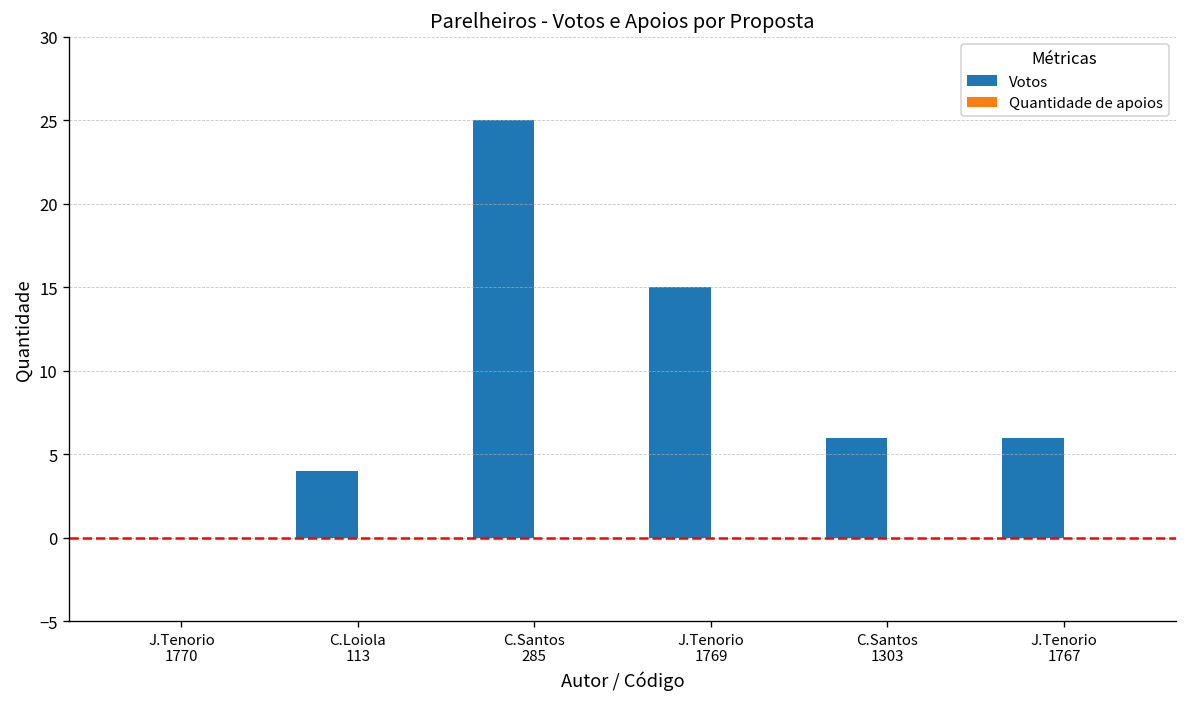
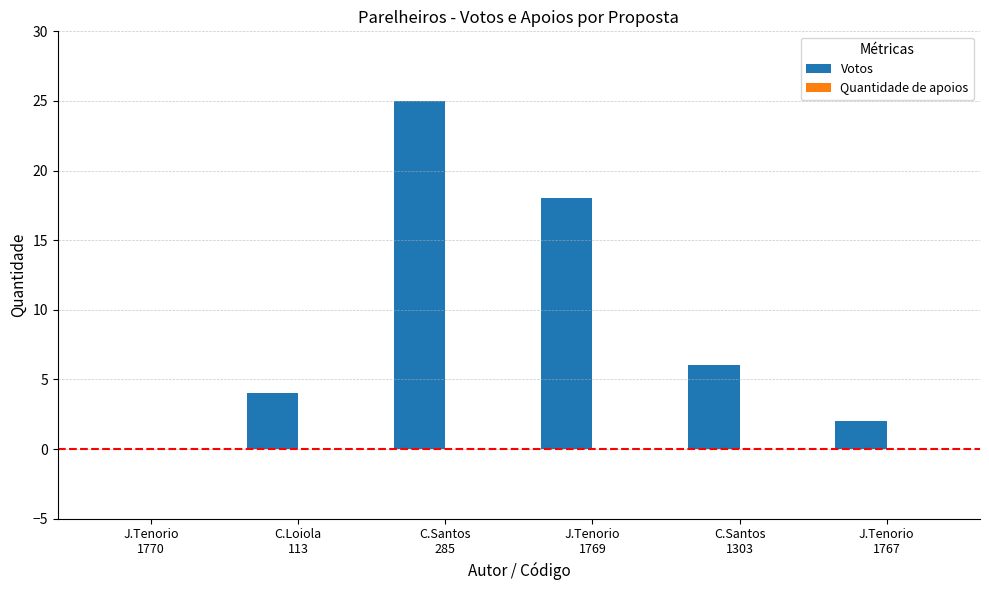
Votos, J.Tenorio 1769: 15 -> 18
Votos, J.Tenorio 1767: 6 -> 2
